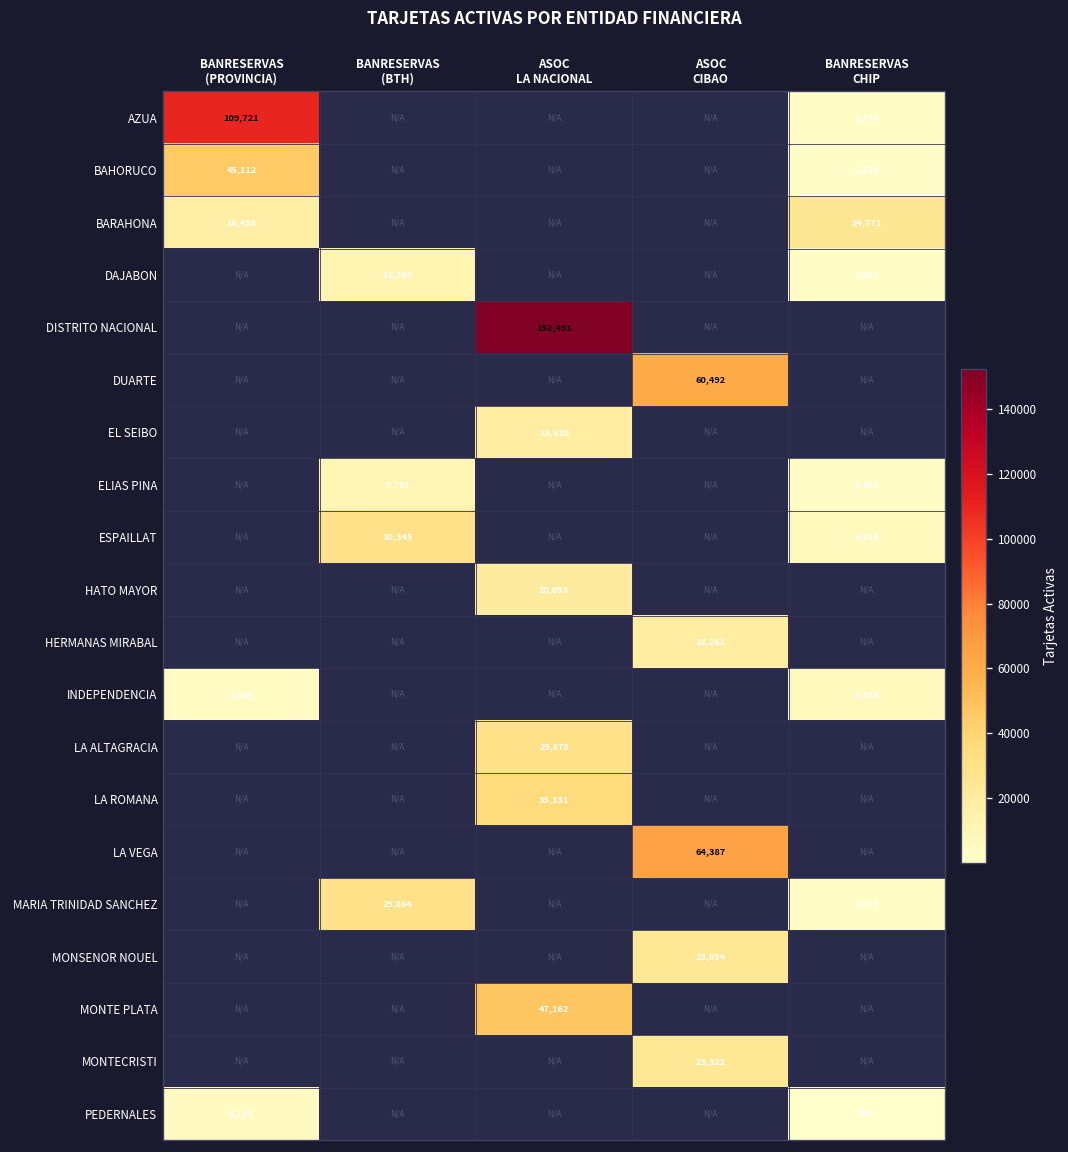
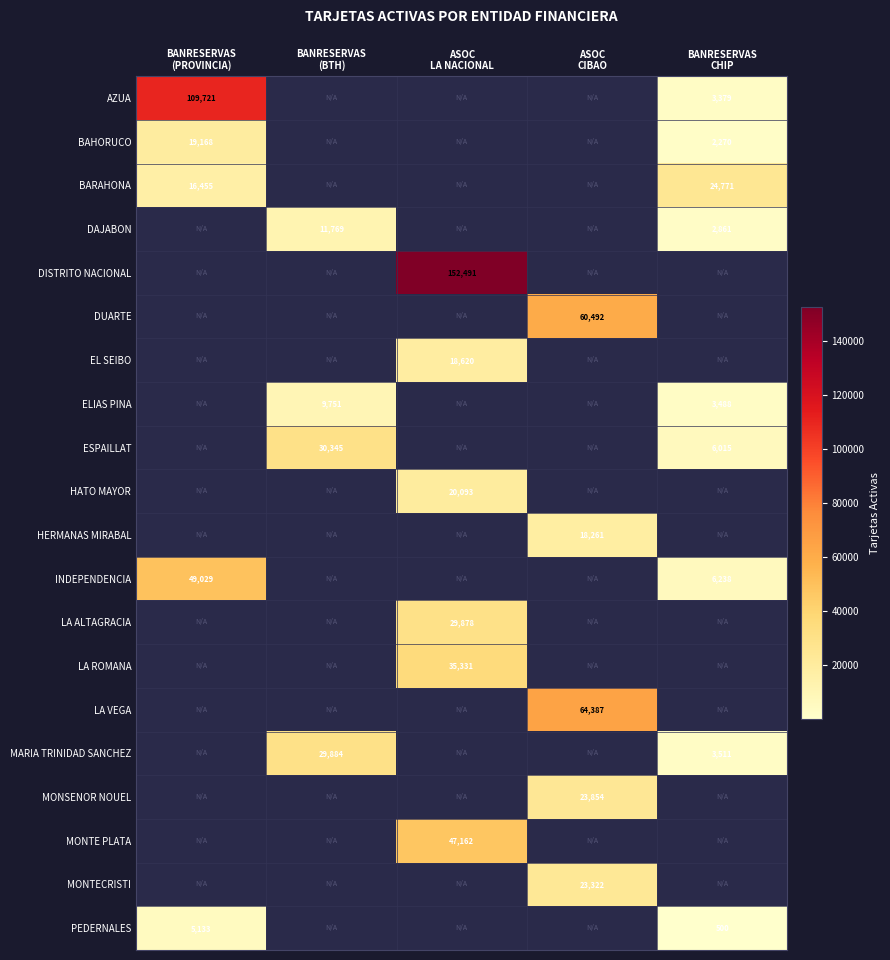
BAHORUCO, BANRESERVAS (PROVINCIA): 45,112 -> 19,168
INDEPENDENCIA, BANRESERVAS (PROVINCIA): 3,865 -> 49,029
